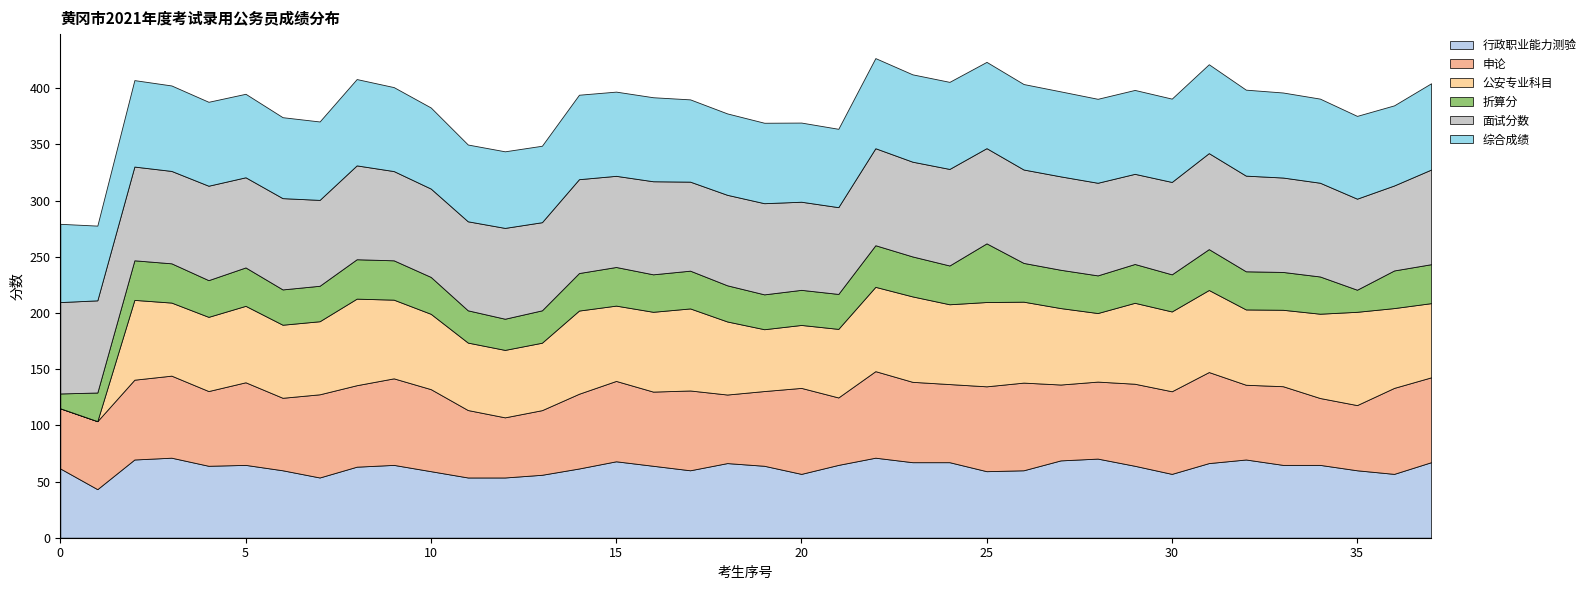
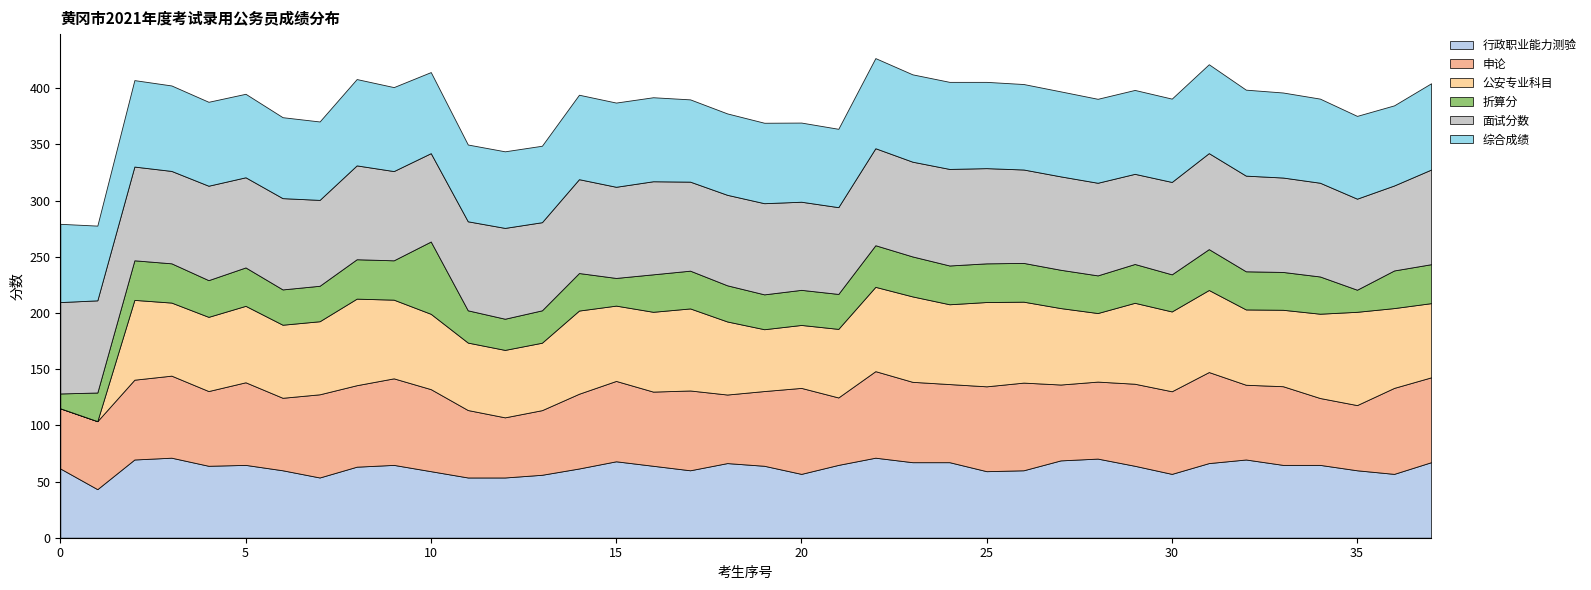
折算分, 10: 33 -> 64
折算分, 15: 34 -> 25
折算分, 25: 52 -> 34
